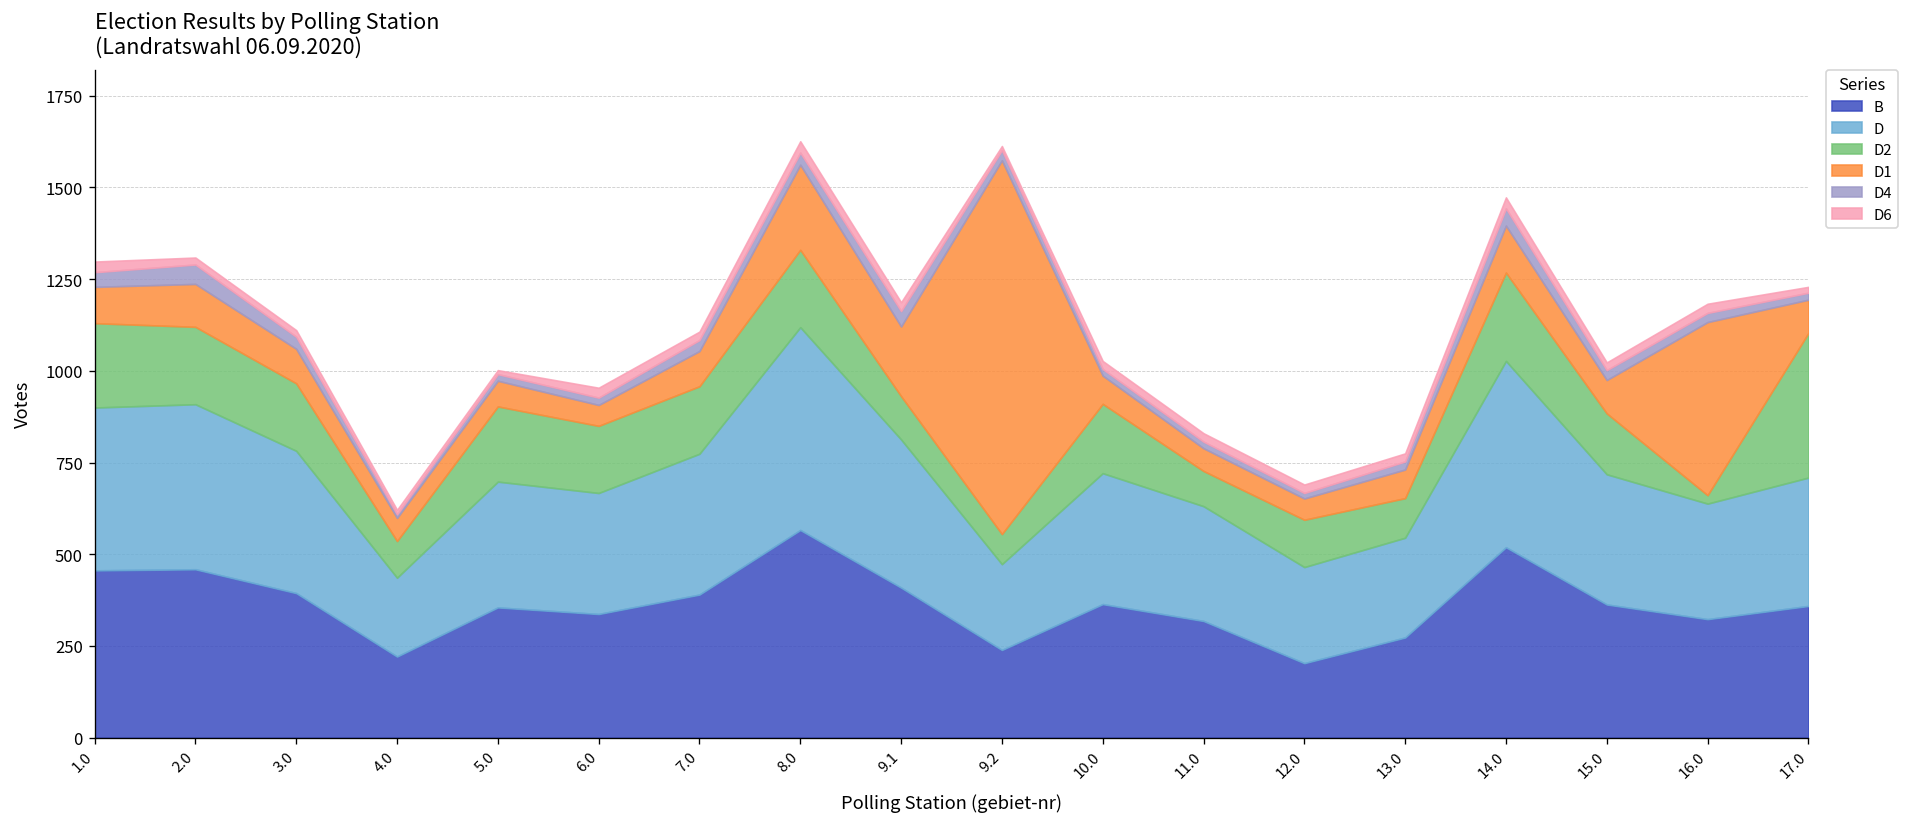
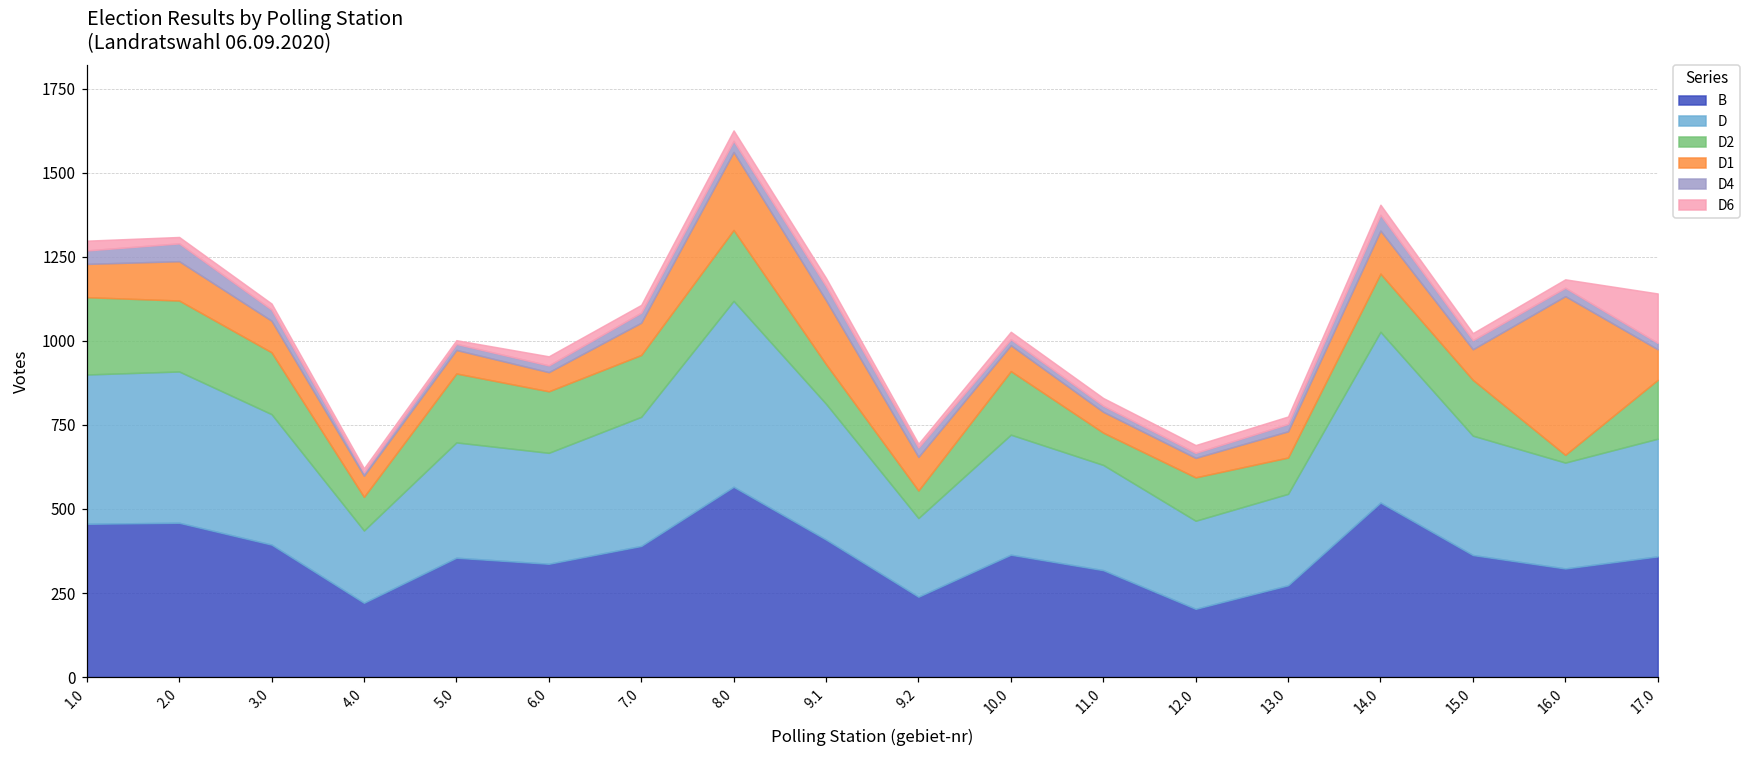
D1, 9.2: 1020 -> 100
D2, 14.0: 240 -> 170
D2, 17.0: 390 -> 180
D6, 17.0: 20 -> 150
